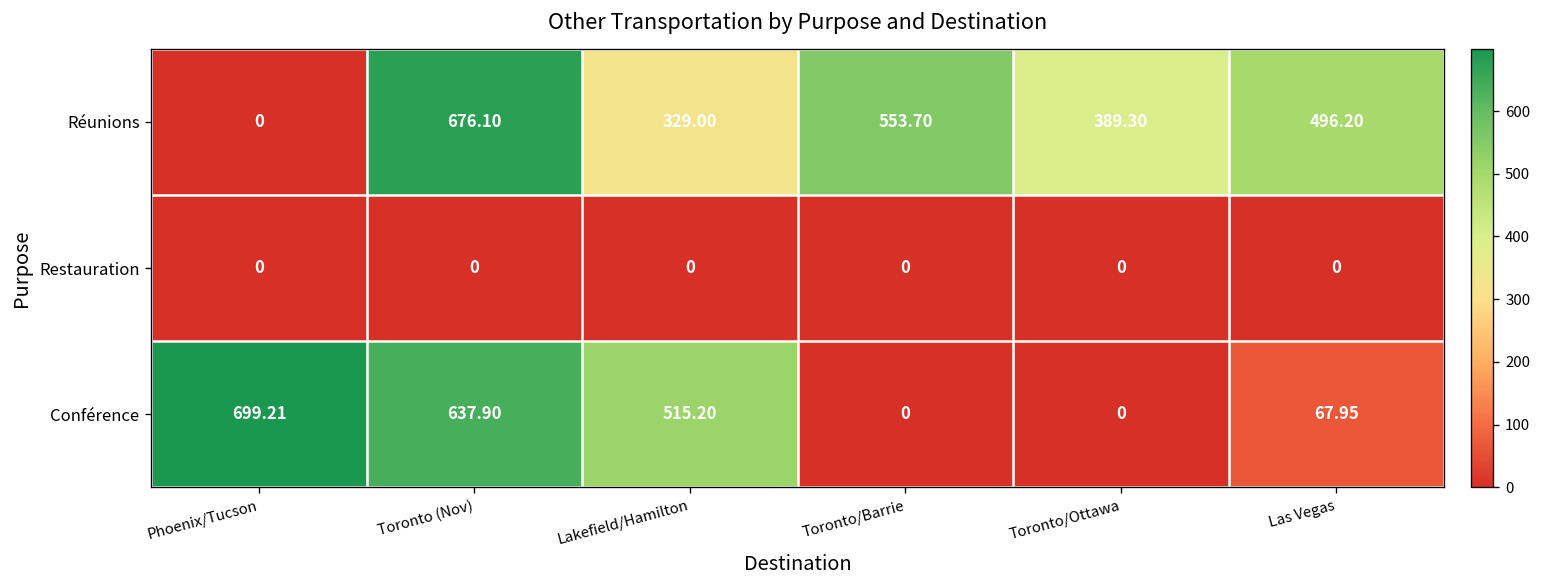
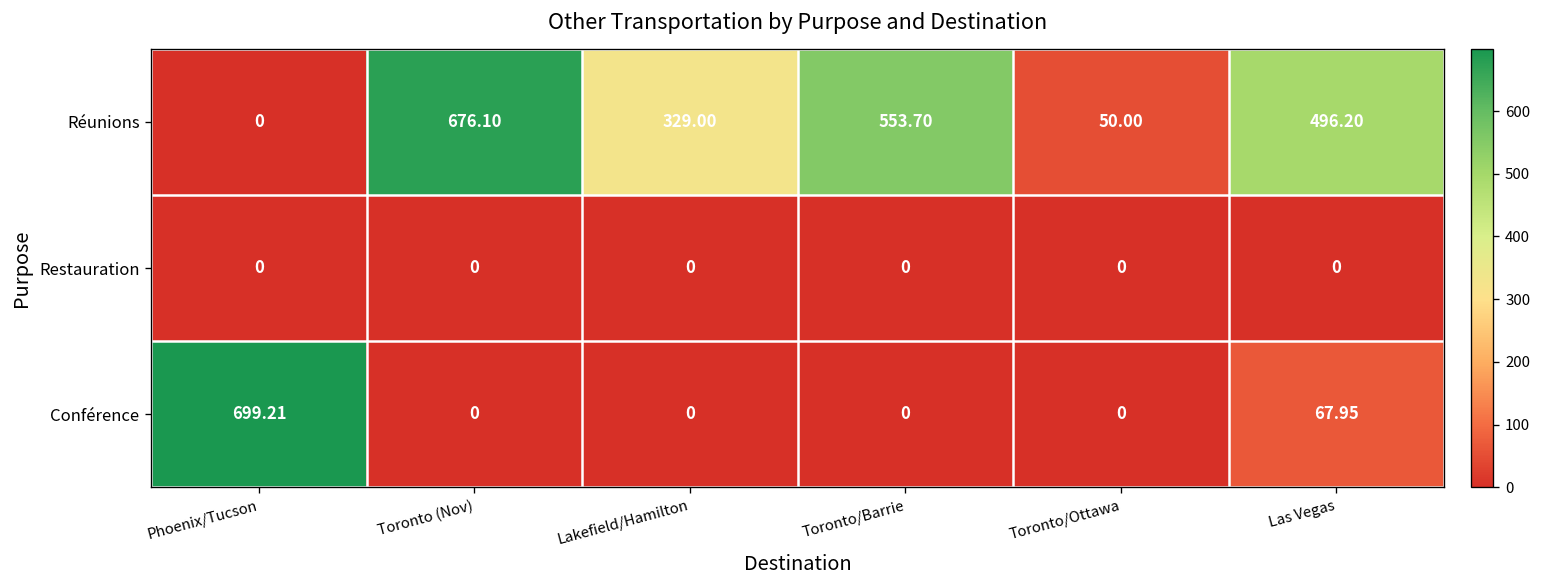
Réunions, Toronto/Ottawa: 389.30 -> 50.00
Conférence, Toronto (Nov): 637.90 -> 0
Conférence, Lakefield/Hamilton: 515.20 -> 0
